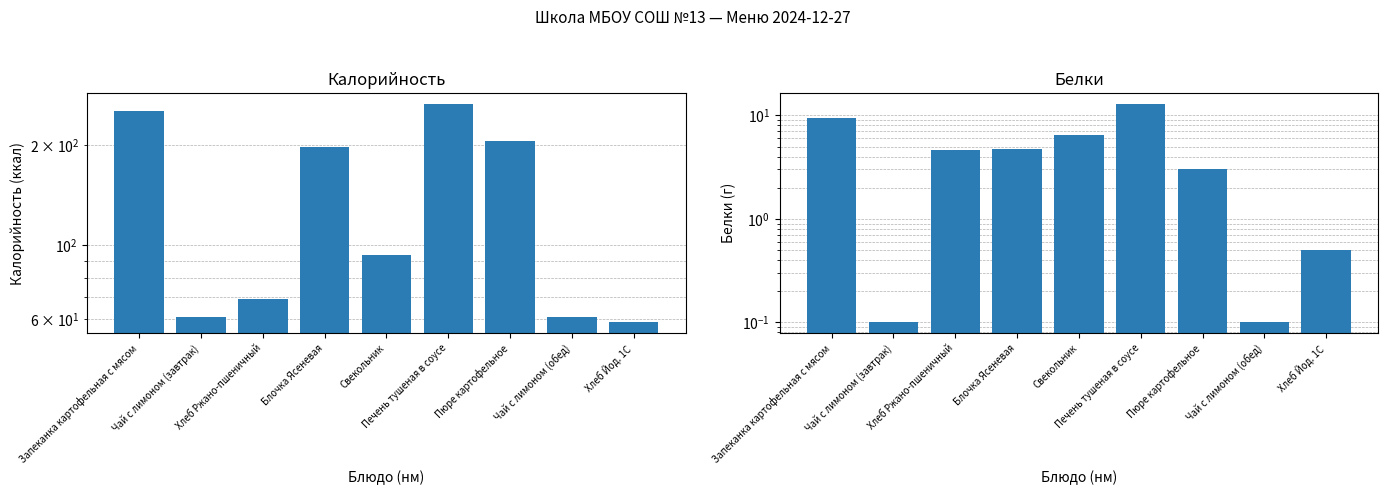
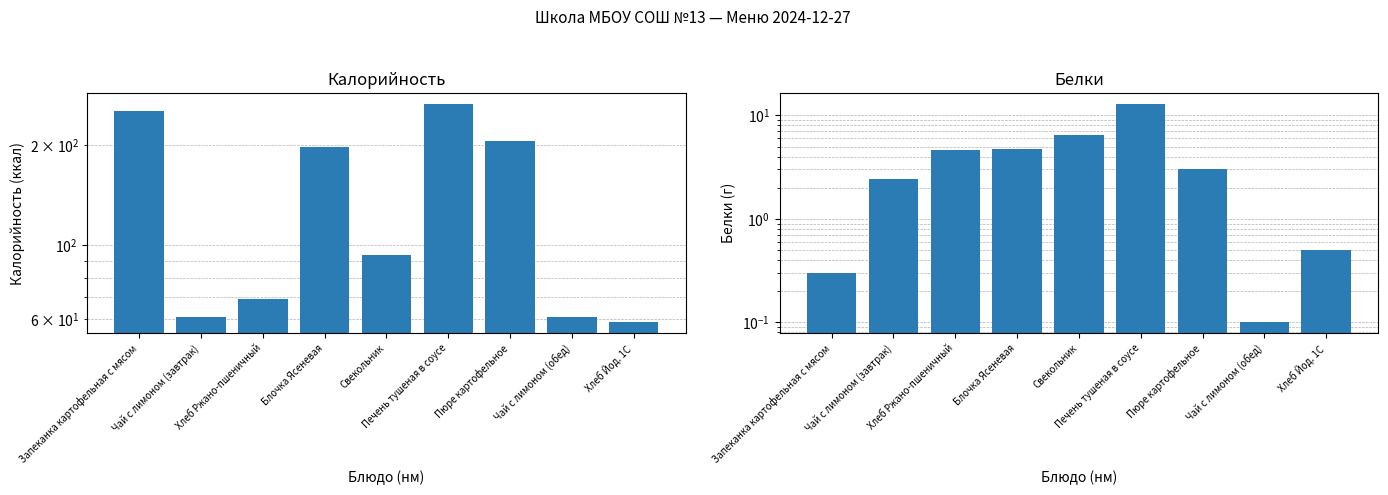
Белки, Запеканка картофельная с мясом: 9 -> 0.3
Белки, Чай с лимоном (завтрак): 0.1 -> 2.4
